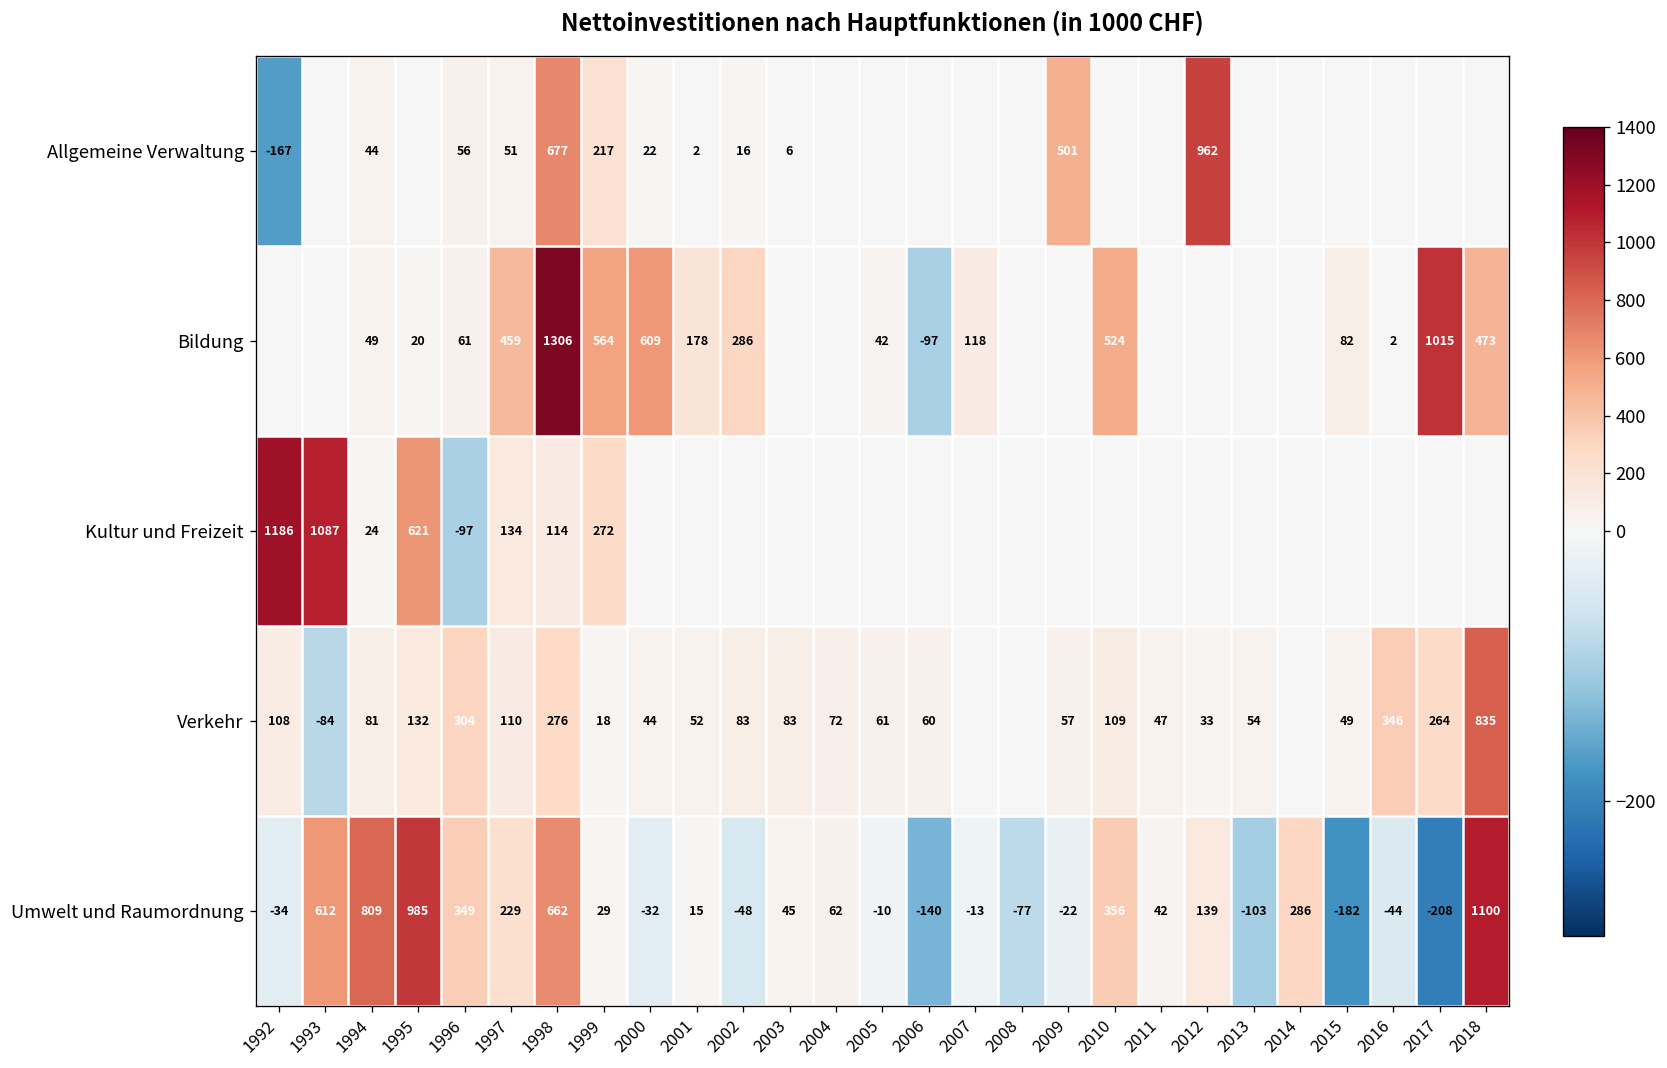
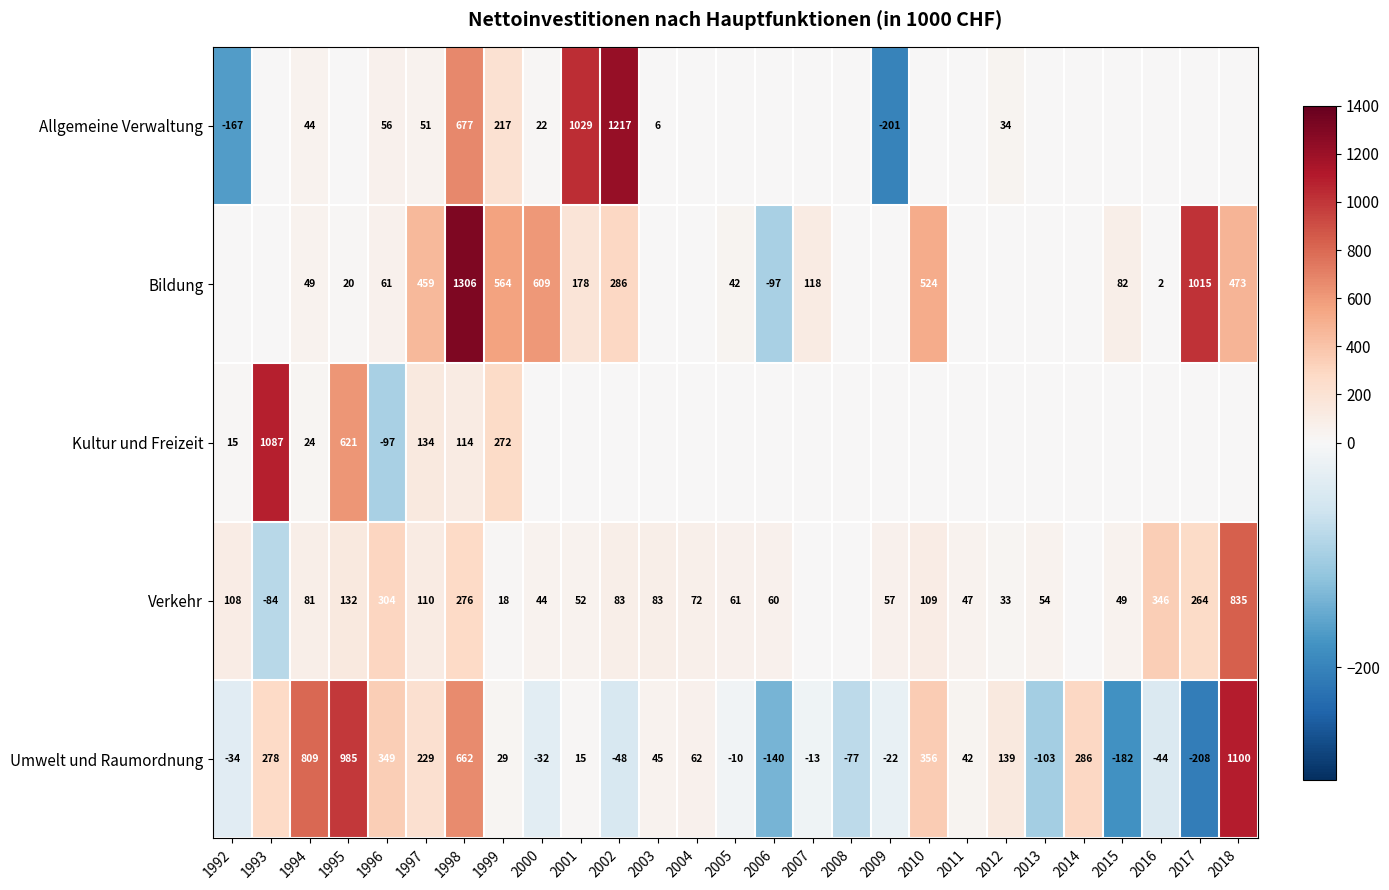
Allgemeine Verwaltung, 2001: 2 -> 1029
Allgemeine Verwaltung, 2002: 16 -> 1217
Allgemeine Verwaltung, 2009: 501 -> -201
Allgemeine Verwaltung, 2012: 962 -> 34
Kultur und Freizeit, 1992: 1186 -> 15
Umwelt und Raumordnung, 1993: 612 -> 278
